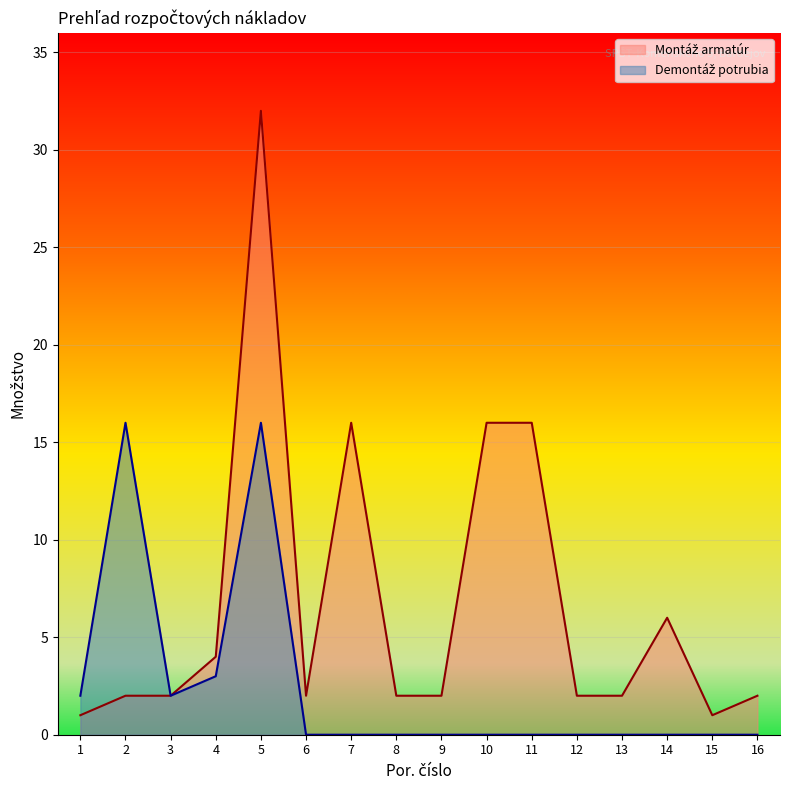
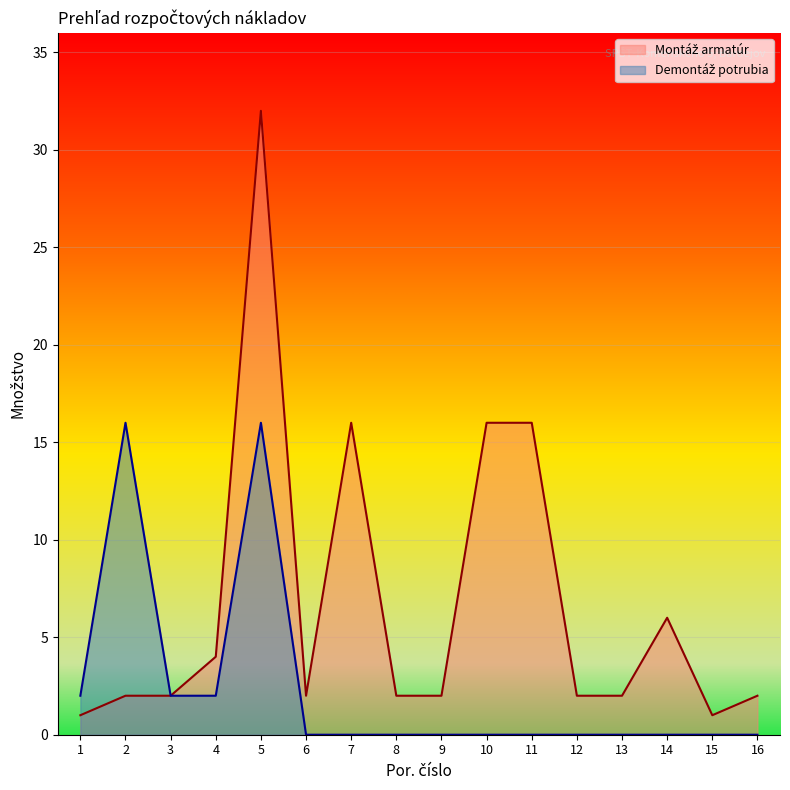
Demontáž potrubia, 4: 3 -> 2
